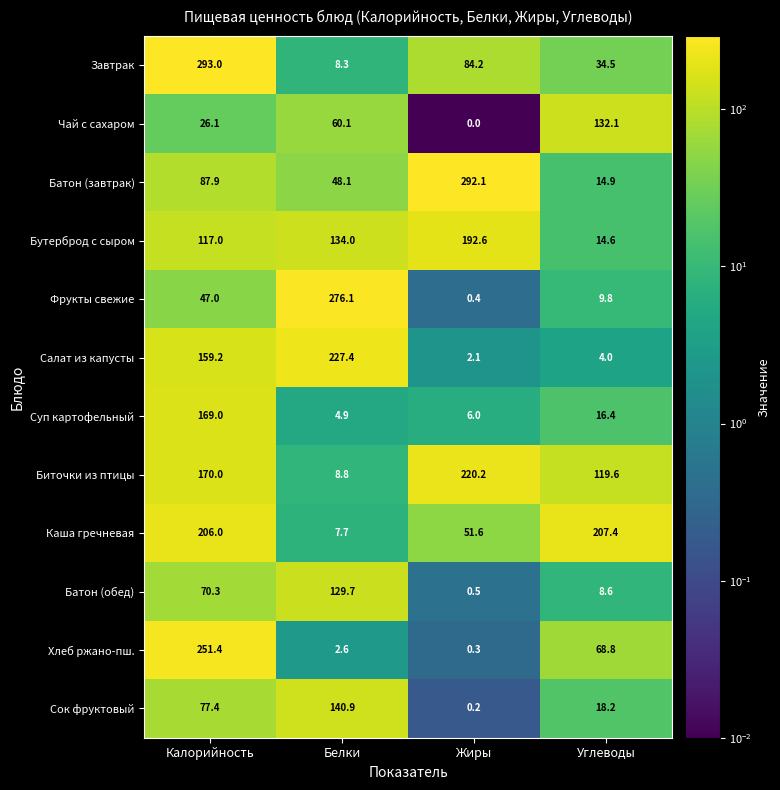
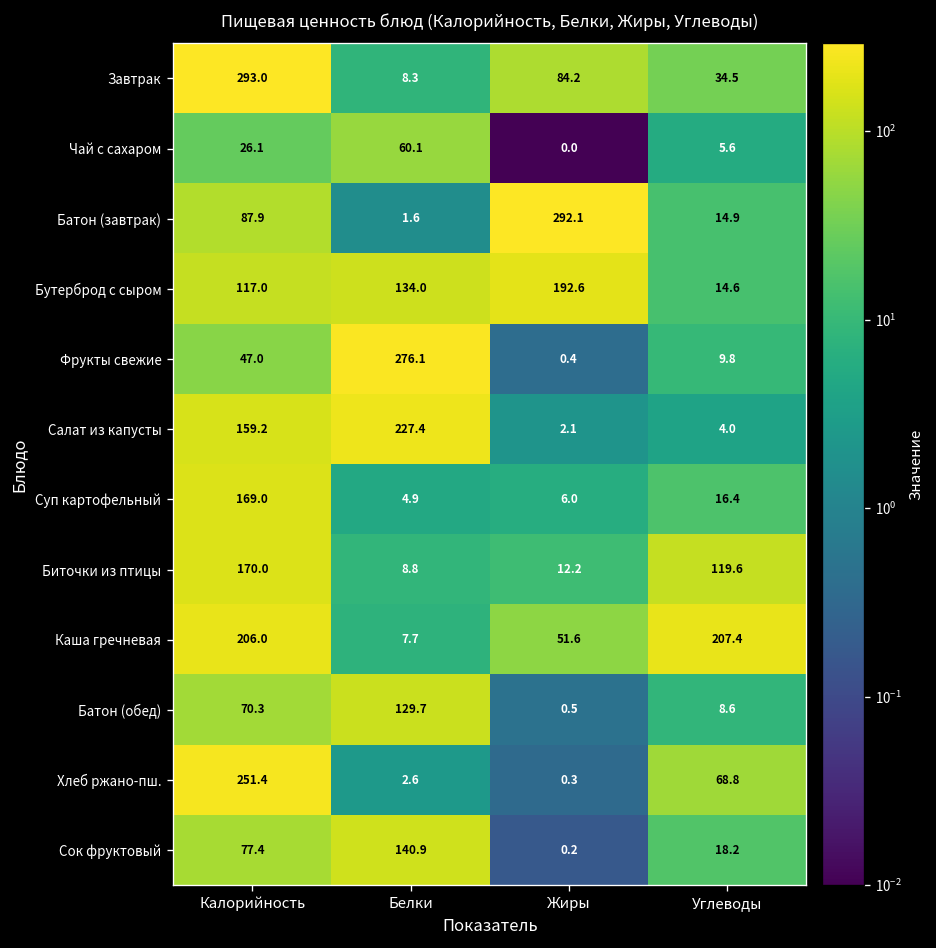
Чай с сахаром, Углеводы: 132.1 -> 5.6
Батон (завтрак), Белки: 48.1 -> 1.6
Биточки из птицы, Жиры: 220.2 -> 12.2
